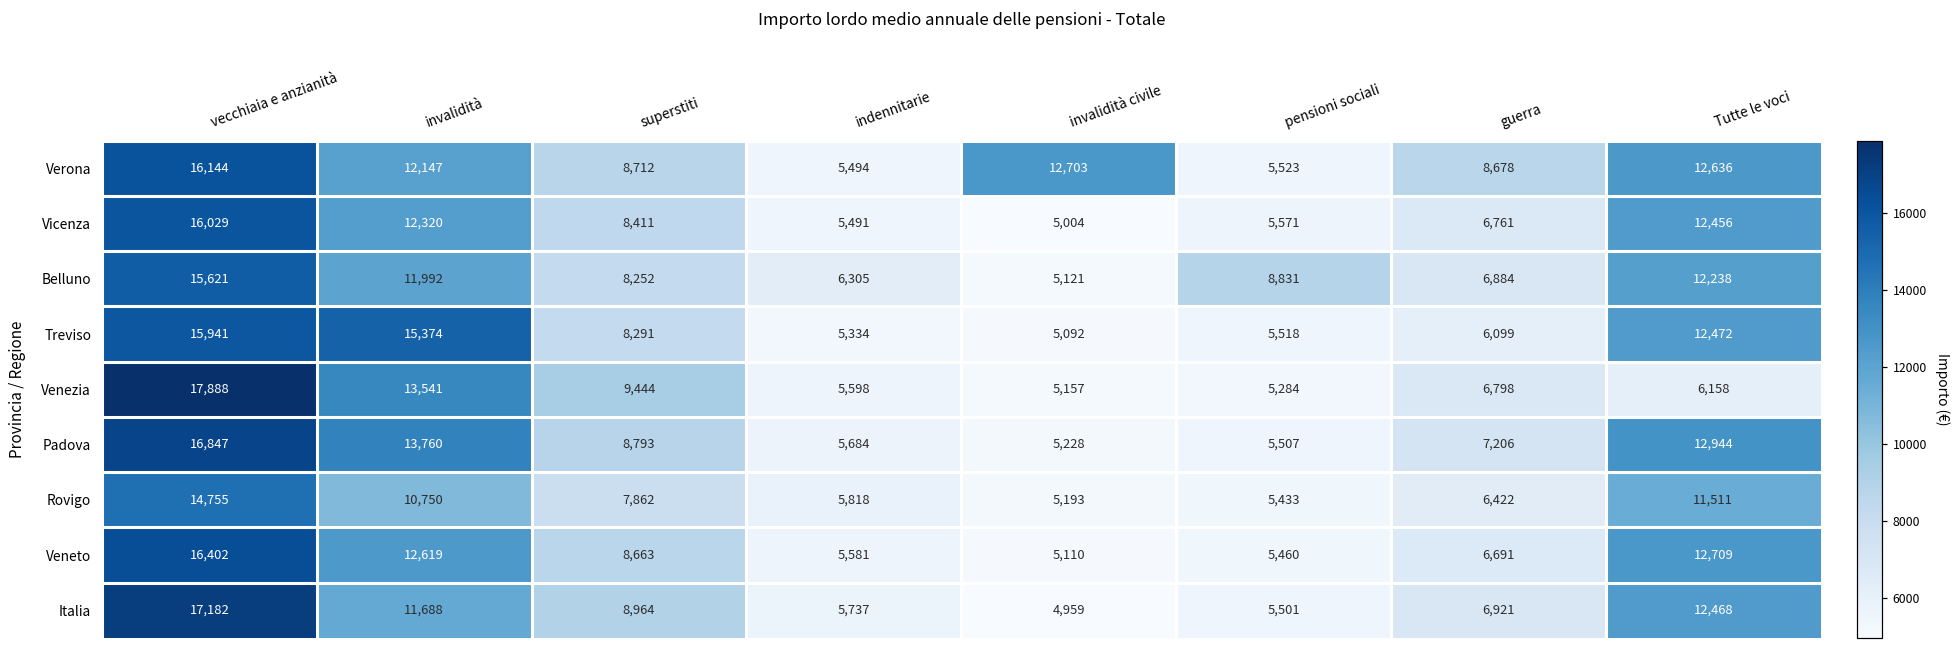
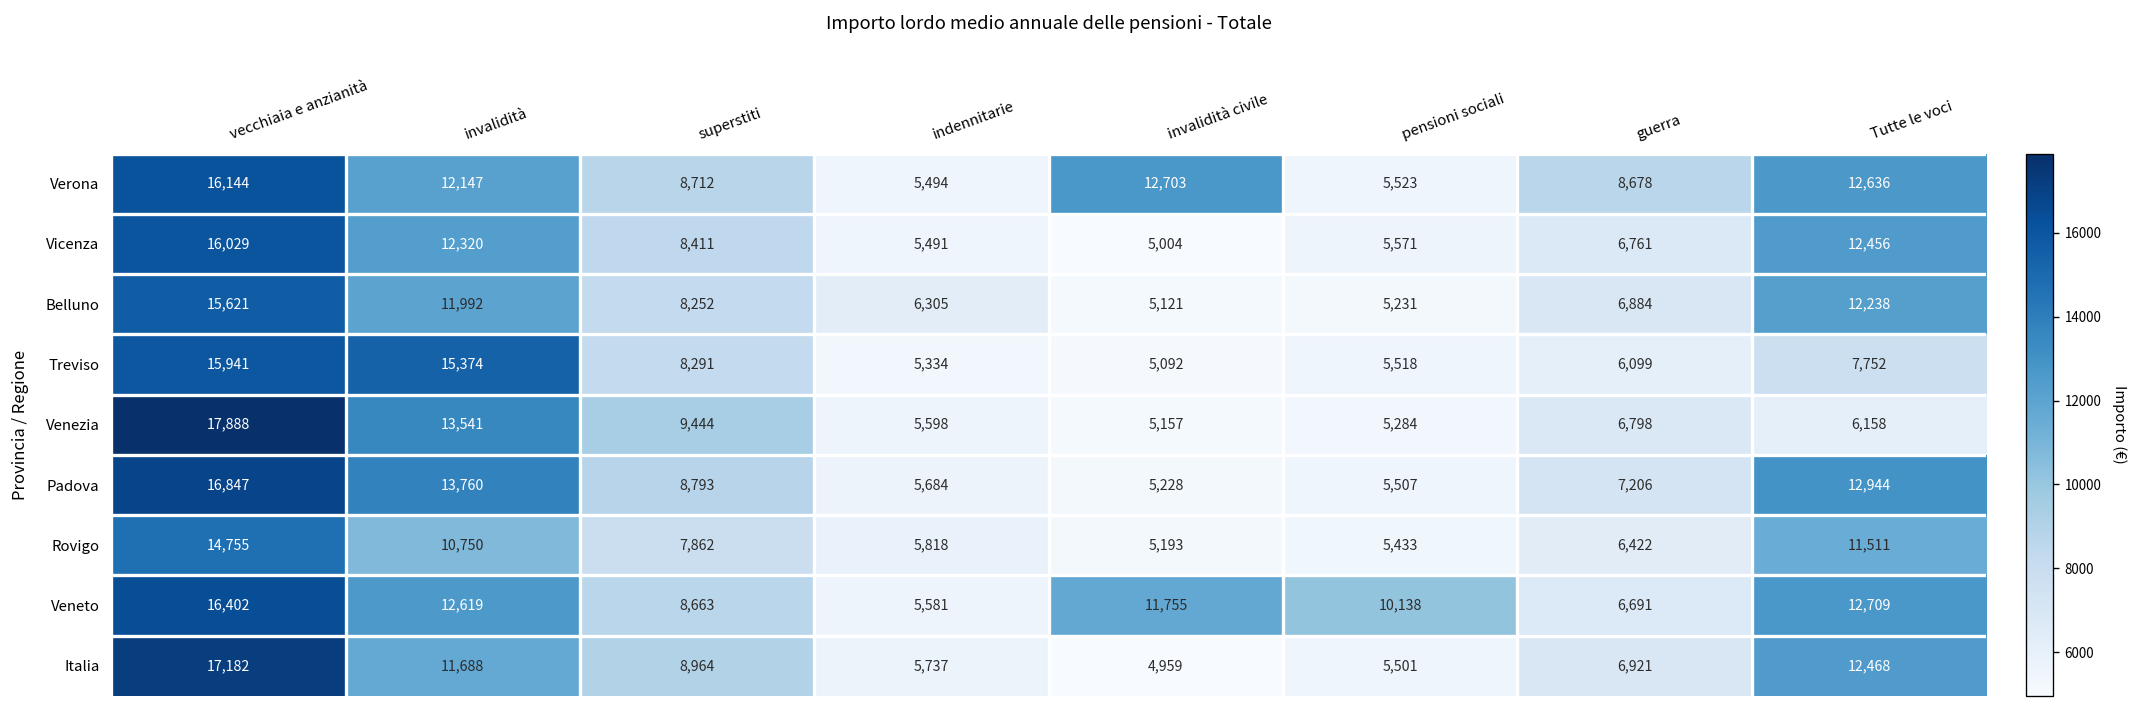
Belluno, pensioni sociali: 8,831 -> 5,231
Treviso, Tutte le voci: 12,472 -> 7,752
Veneto, invalidità civile: 5,110 -> 11,755
Veneto, pensioni sociali: 5,460 -> 10,138
